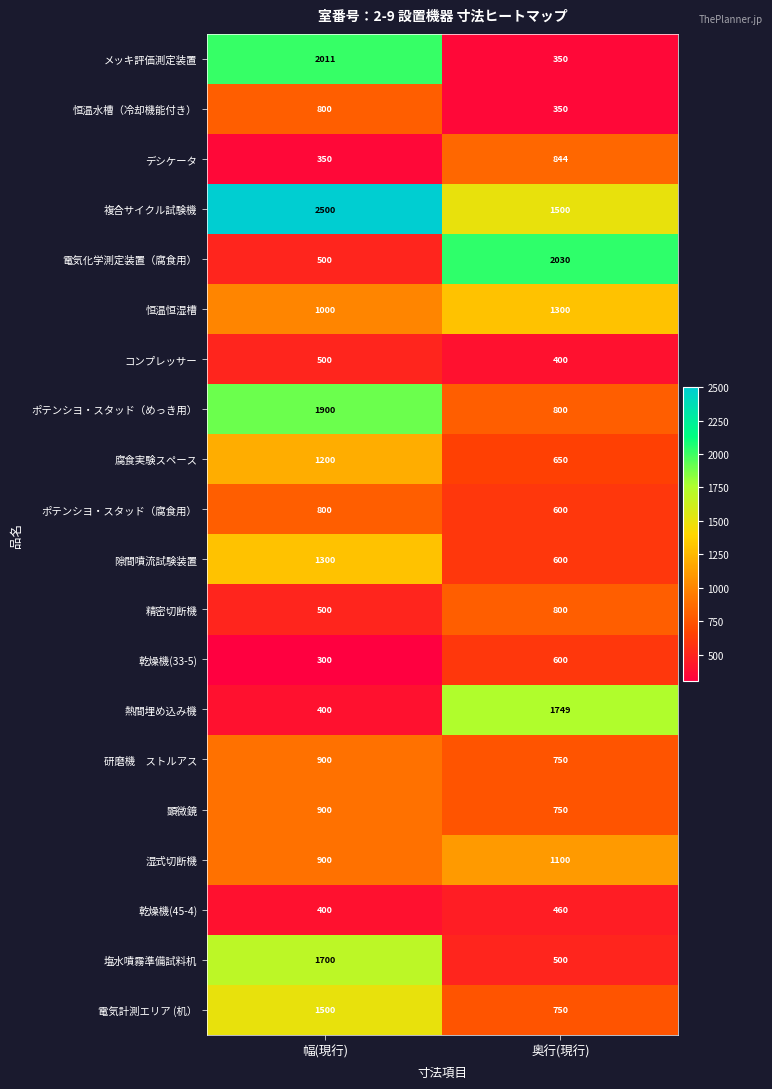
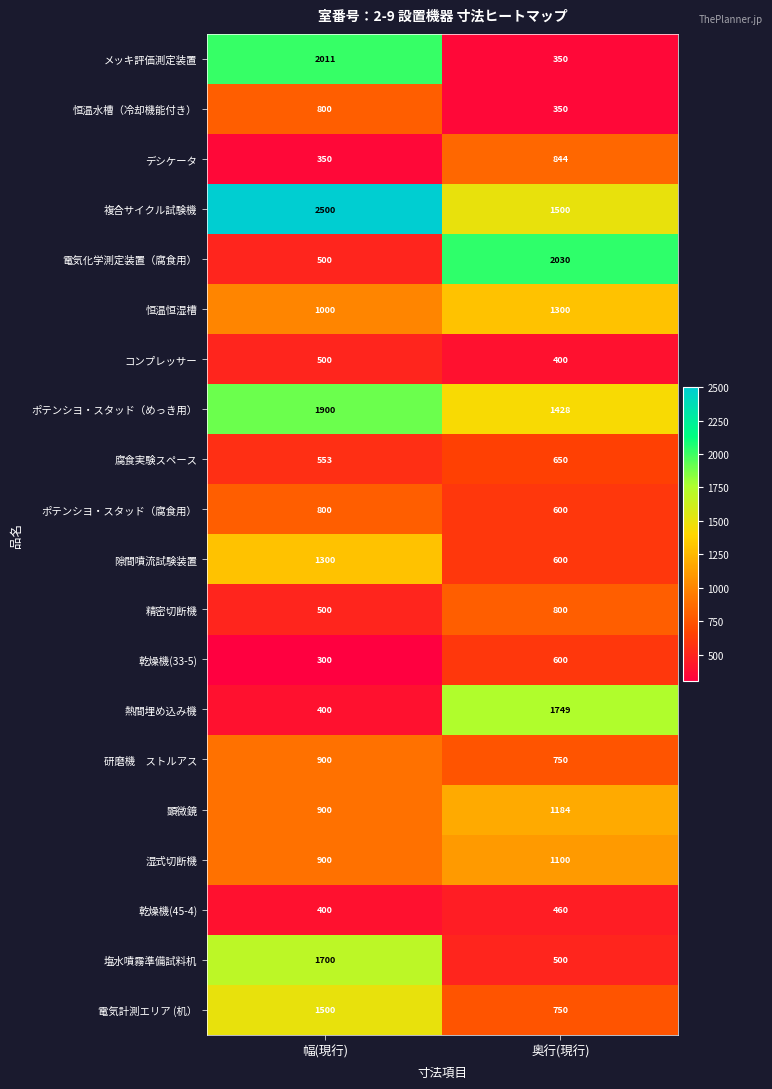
ポテンシヨ・スタッド（めっき用）, 奥行(現行): 800 -> 1428
腐食実験スペース, 幅(現行): 1200 -> 553
顕微鏡, 奥行(現行): 750 -> 1184
